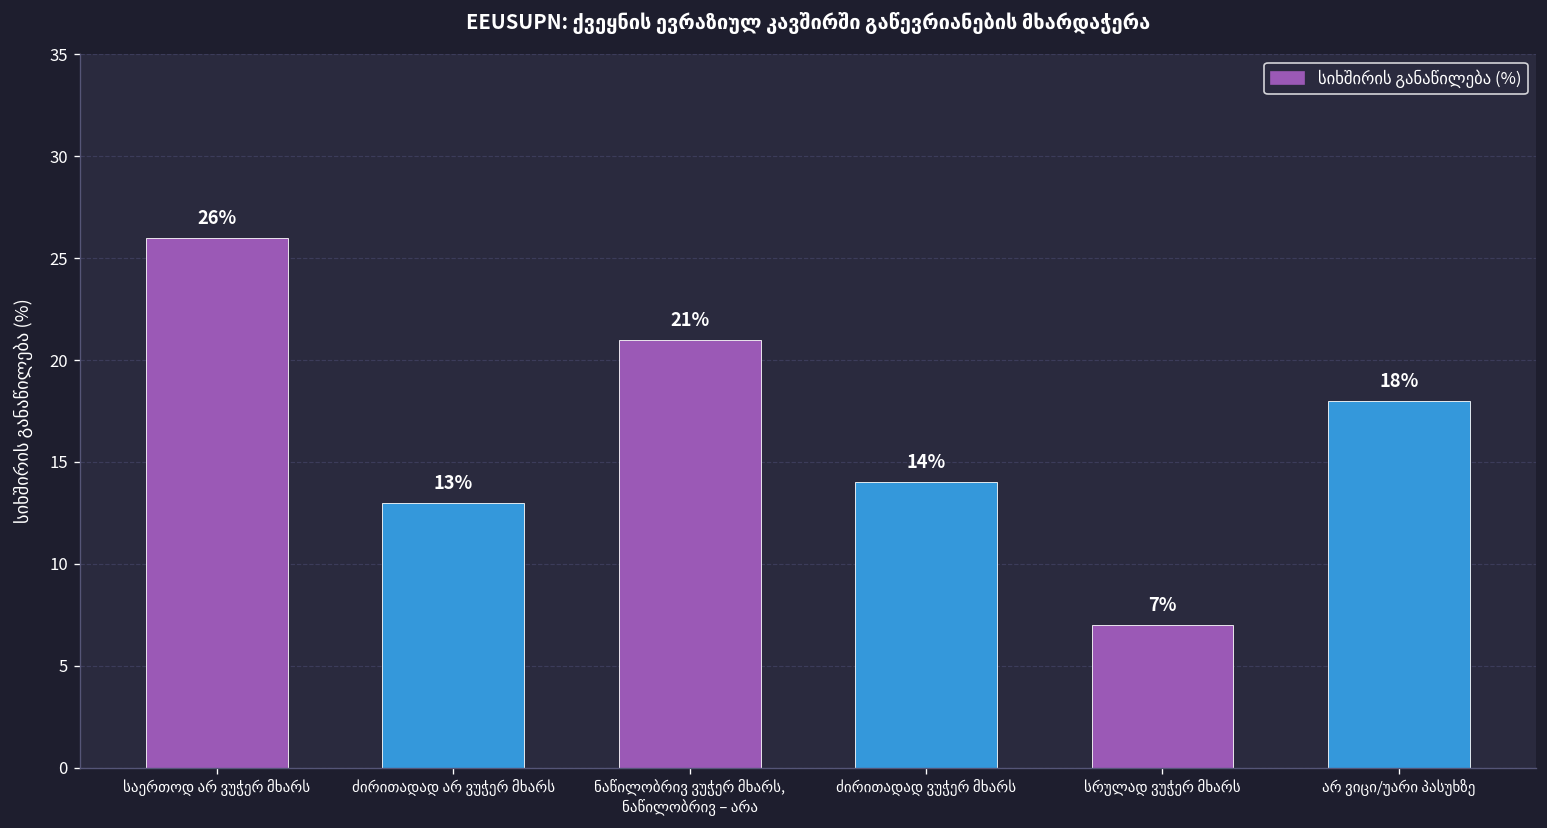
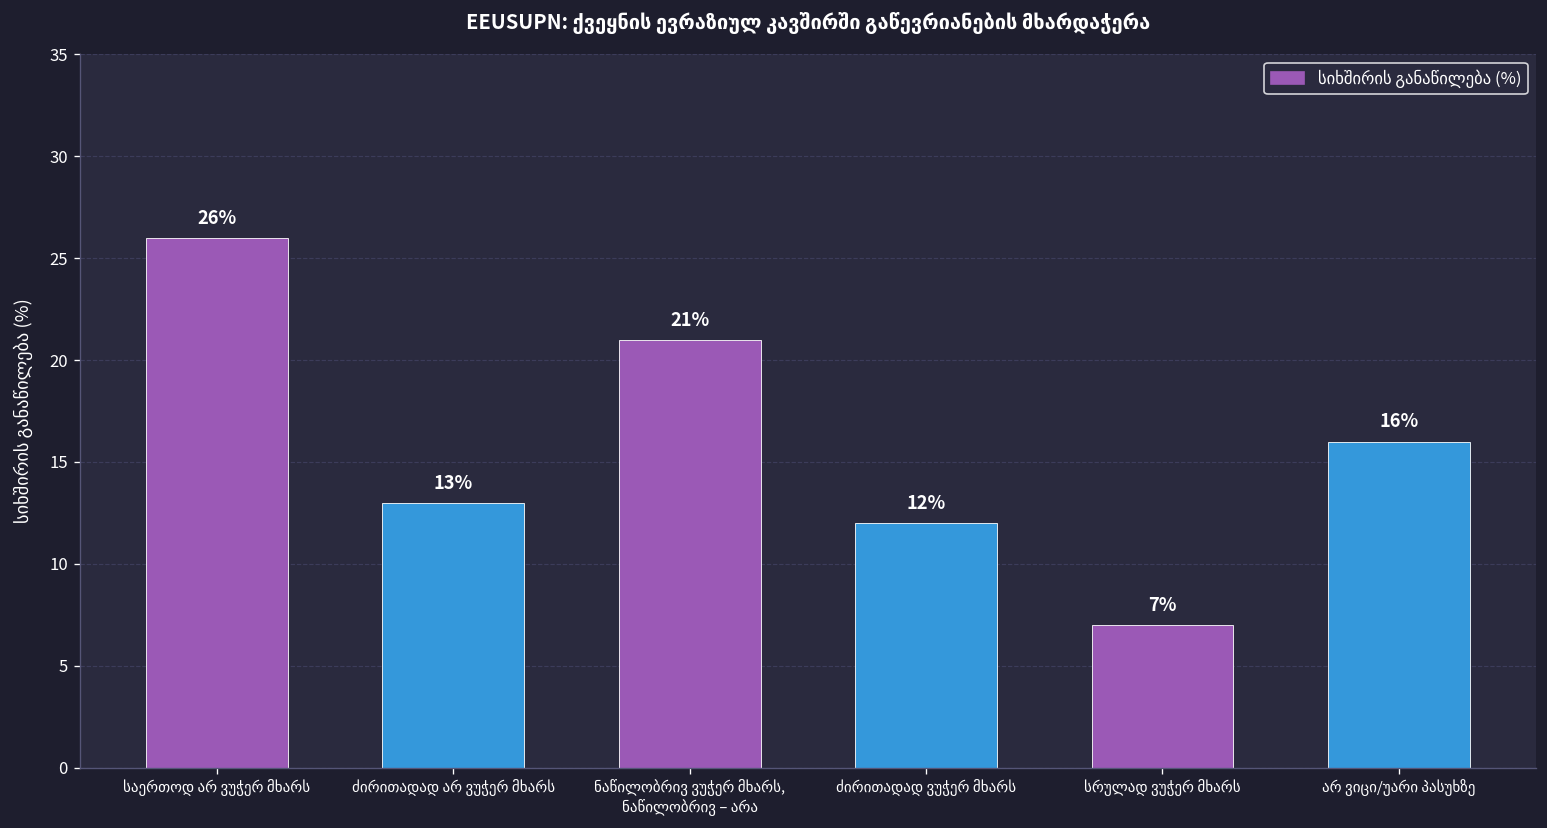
ძირითადად ვუჭერ მხარს: 14% -> 12%
არ ვიცი/უარი პასუხზე: 18% -> 16%
